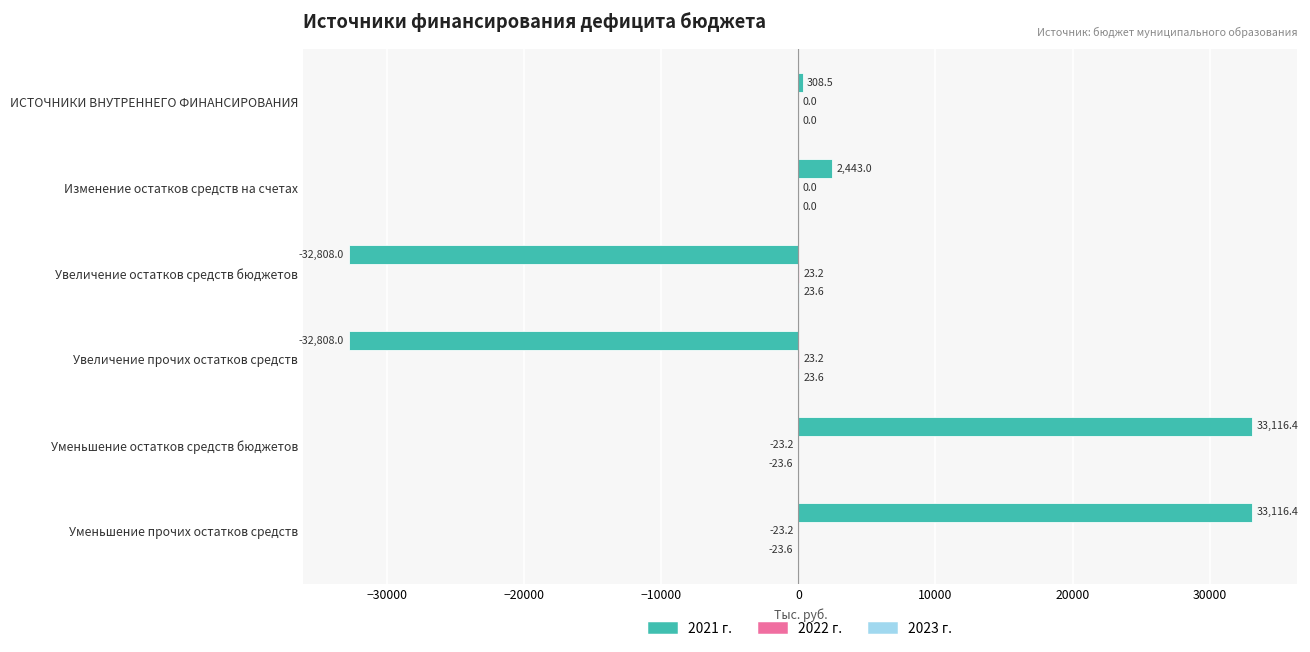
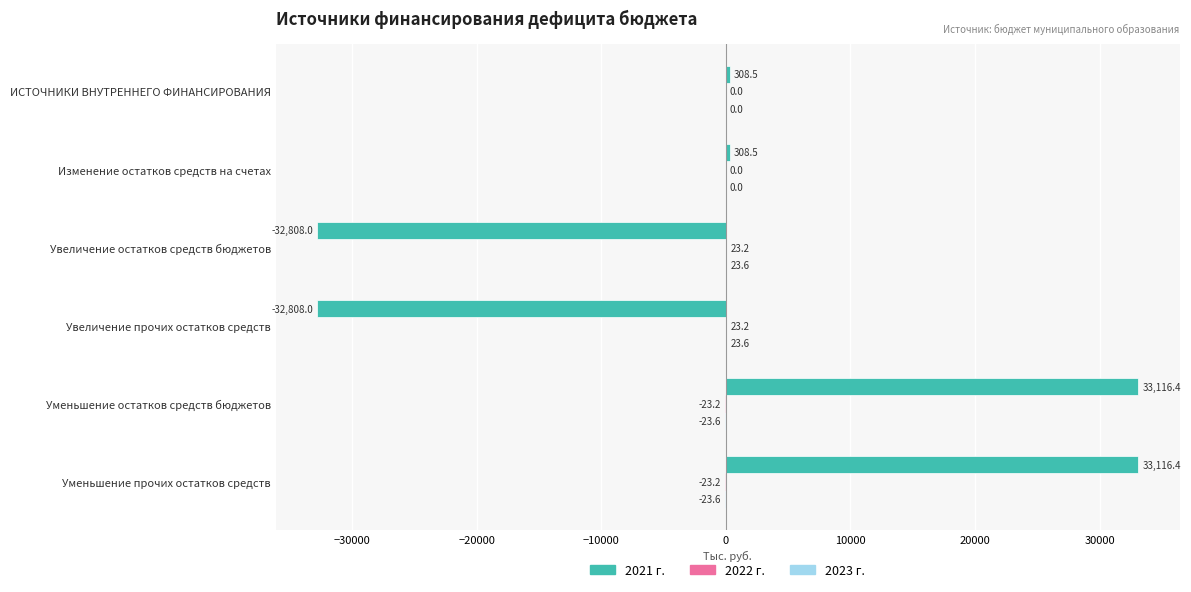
2021 г., Изменение остатков средств на счетах: 2,443.0 -> 308.5
